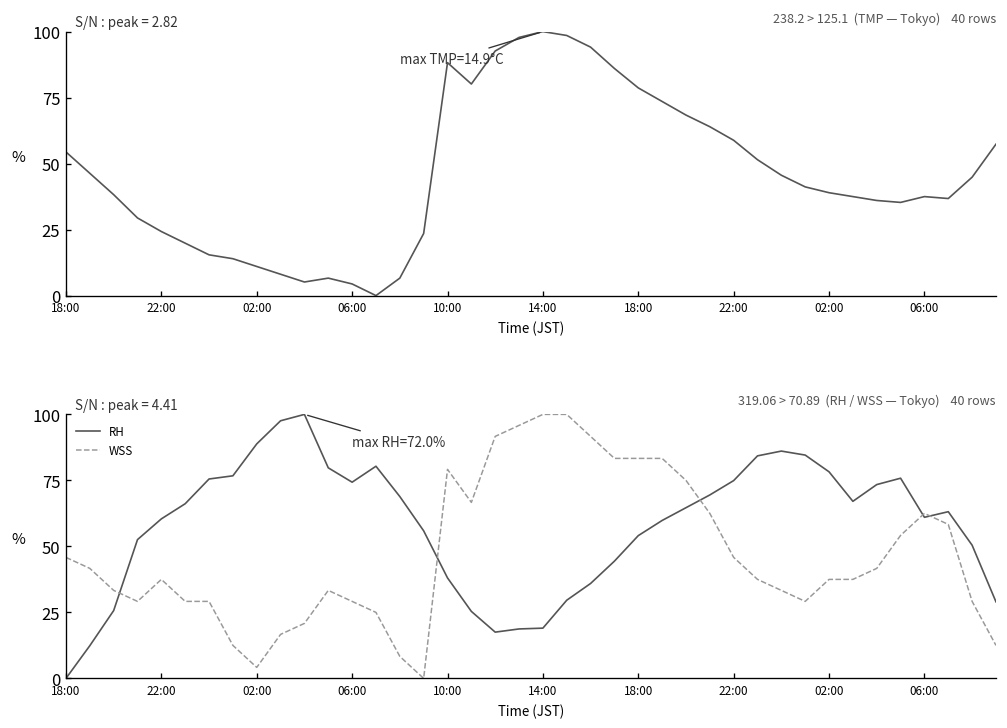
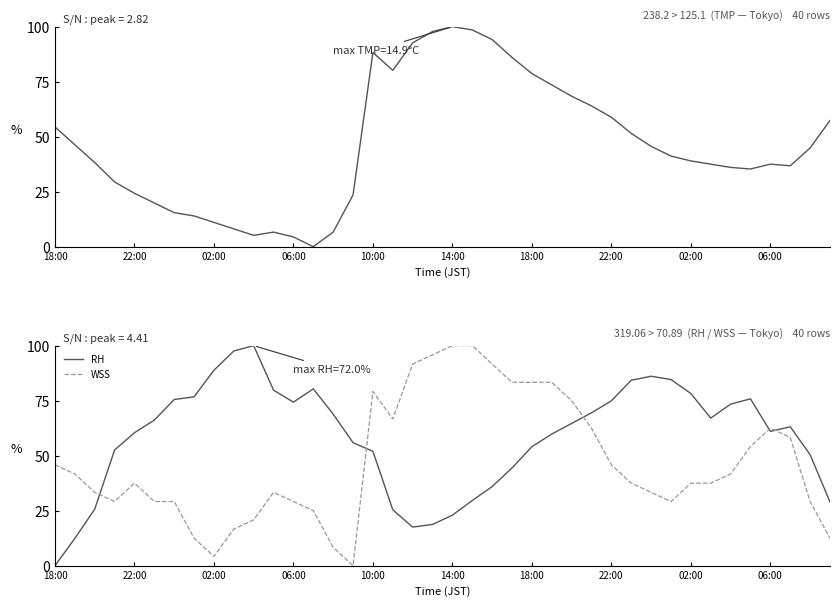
319.06 > 70.89 (RH / WSS — Tokyo) 40 rows, RH, 10:00: 38 -> 52
319.06 > 70.89 (RH / WSS — Tokyo) 40 rows, RH, 14:00: 19 -> 23
